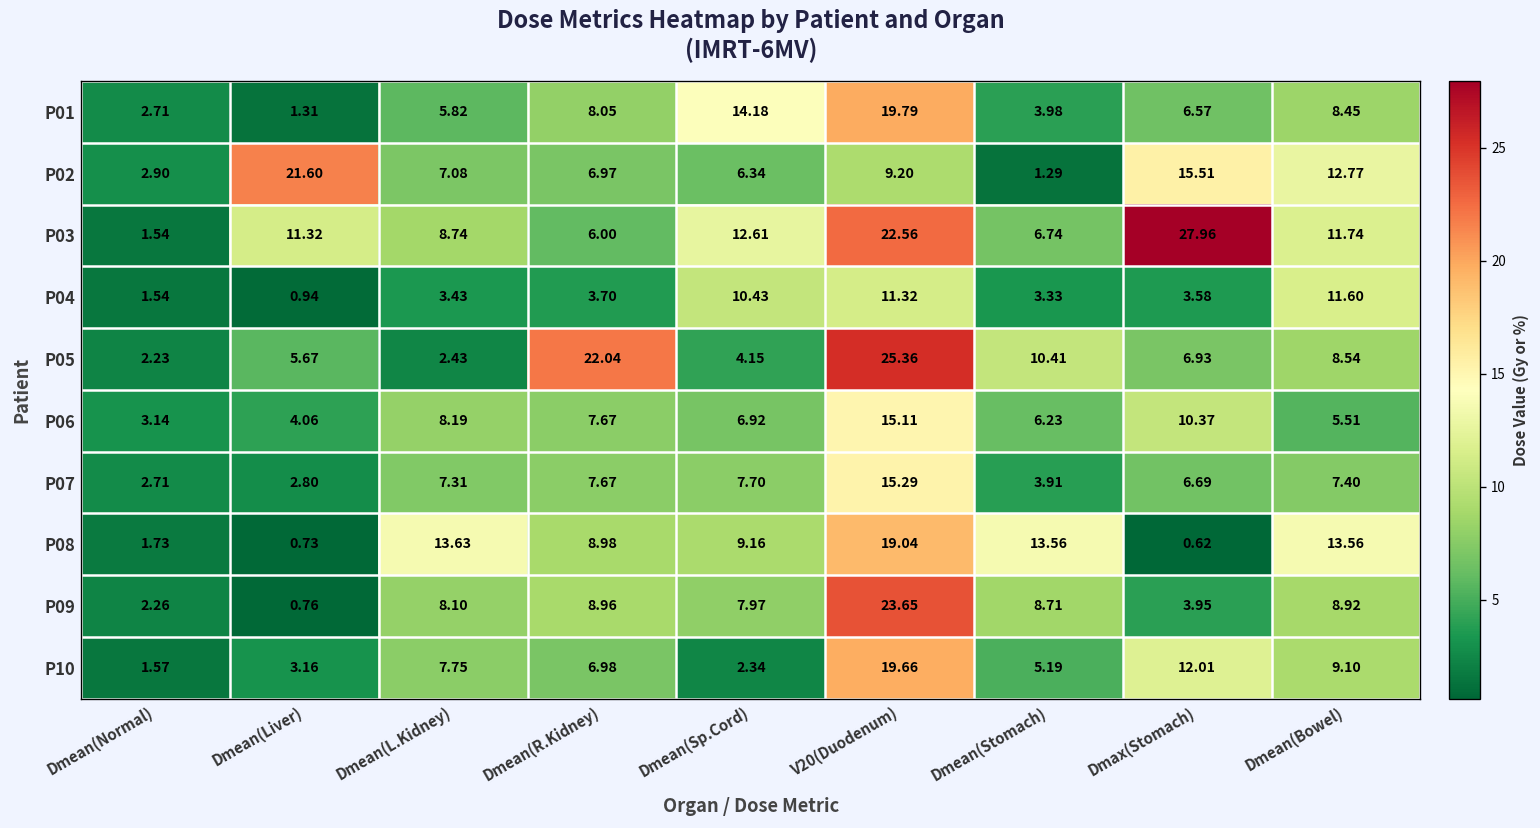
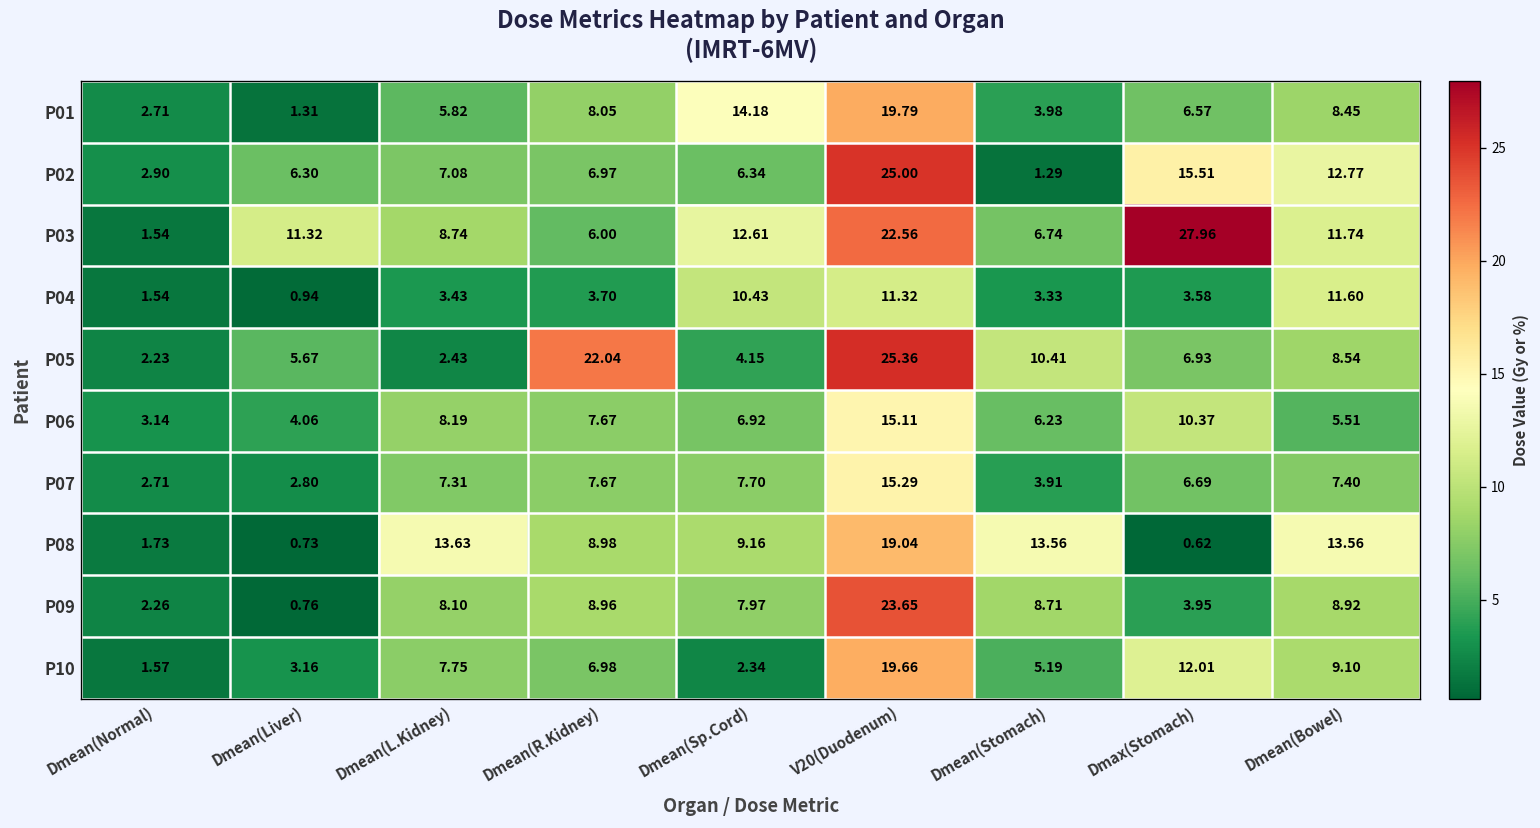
P02, Dmean(Liver): 21.60 -> 6.30
P02, V20(Duodenum): 9.20 -> 25.00
